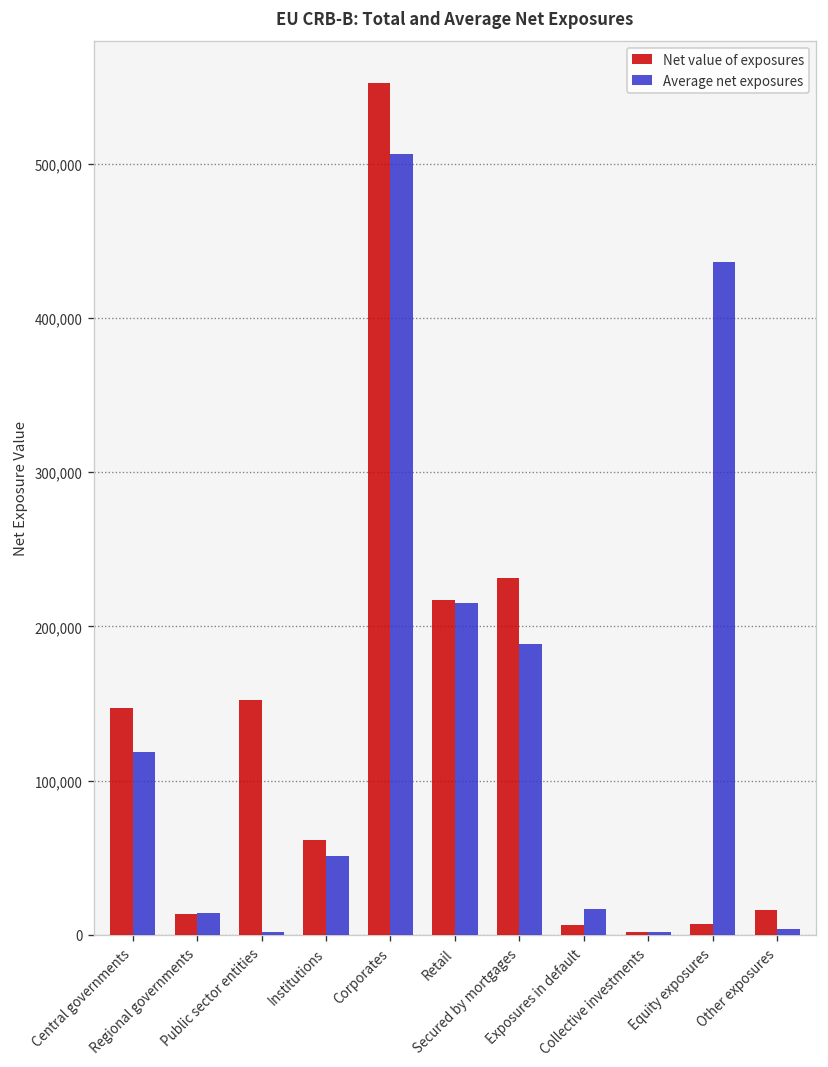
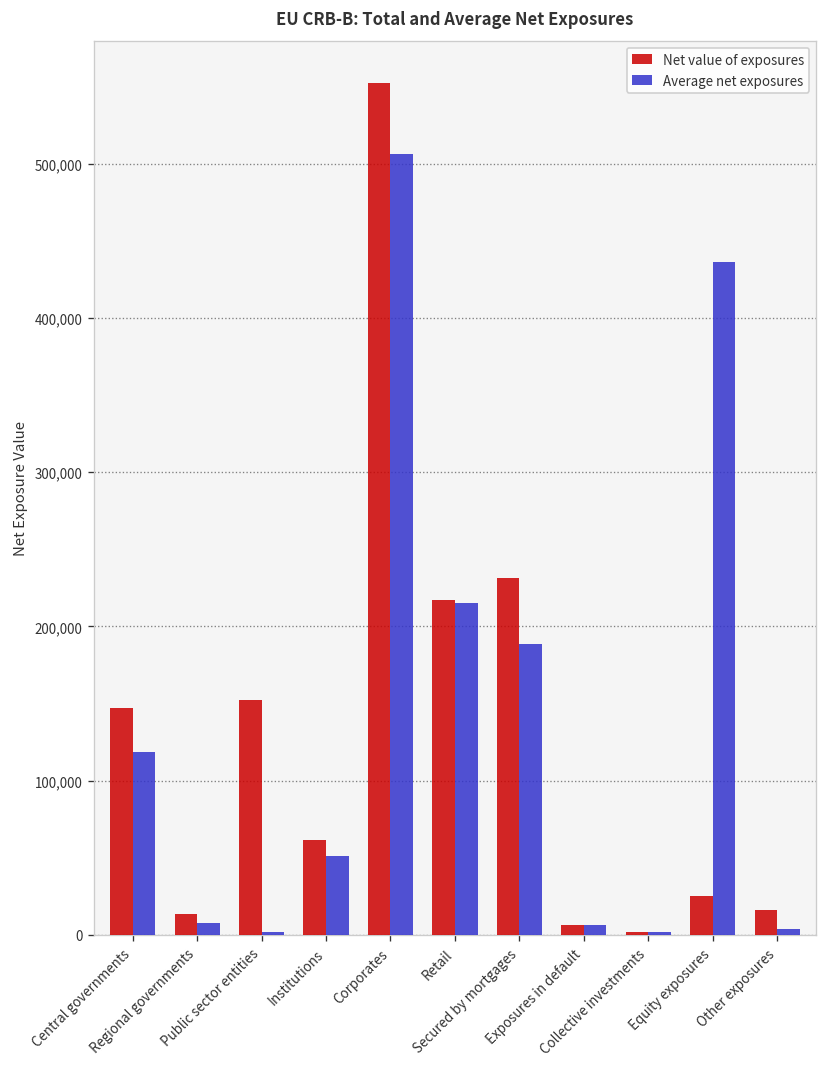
Average net exposures, Regional governments: 14,000 -> 8,000
Average net exposures, Exposures in default: 17,000 -> 6,000
Net value of exposures, Equity exposures: 7,000 -> 25,000
